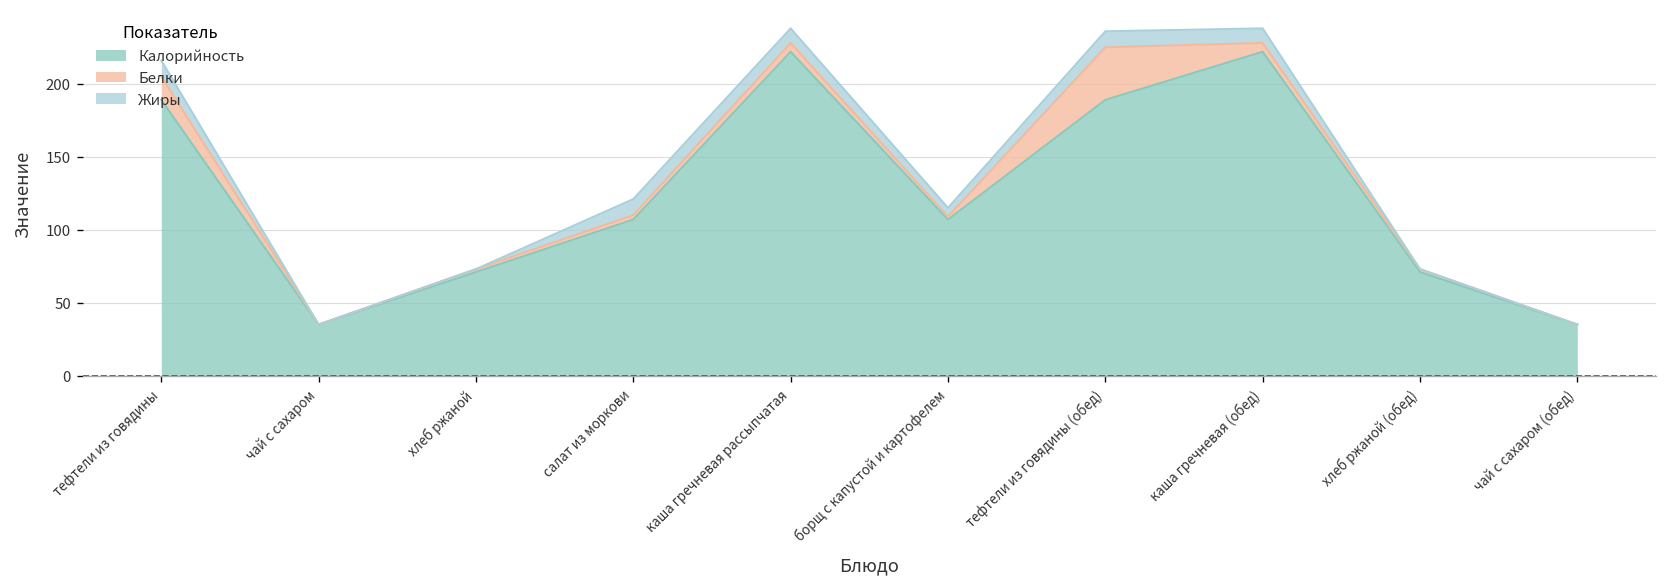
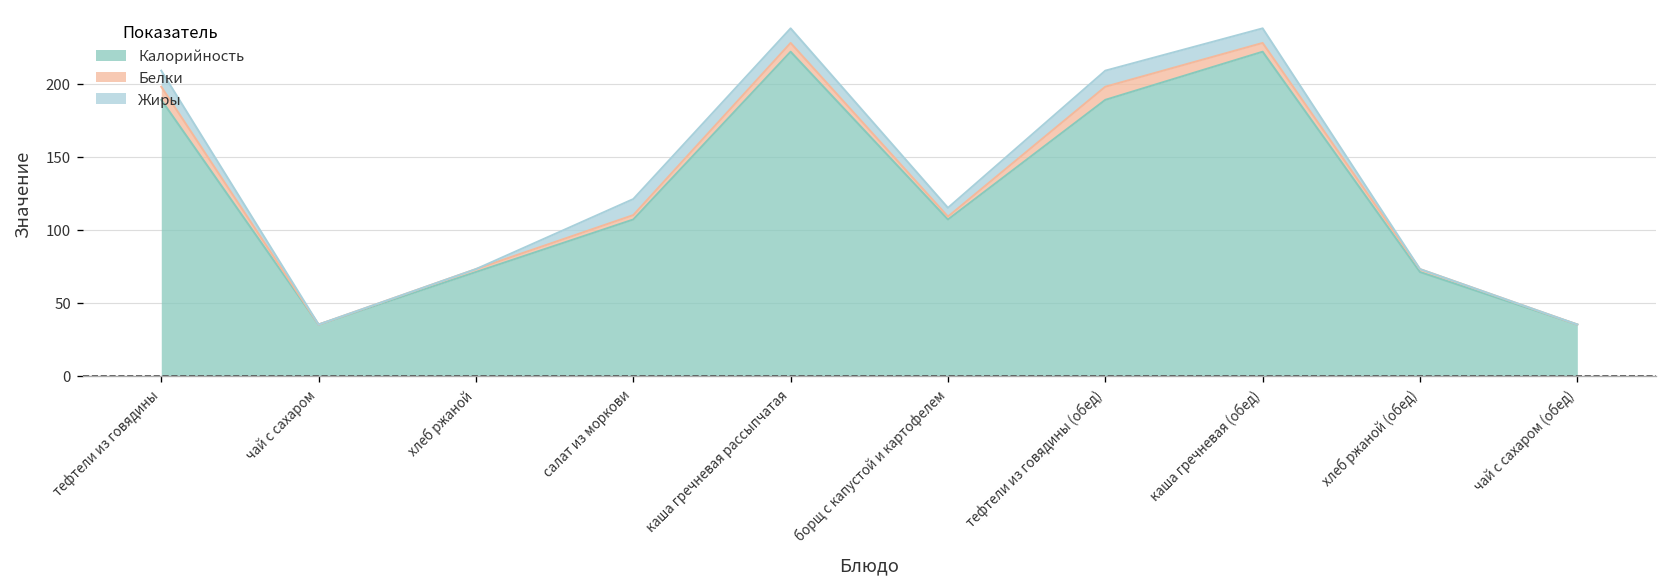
Белки, тефтели из говядины: 16 -> 9
Белки, тефтели из говядины (обед): 36 -> 9
